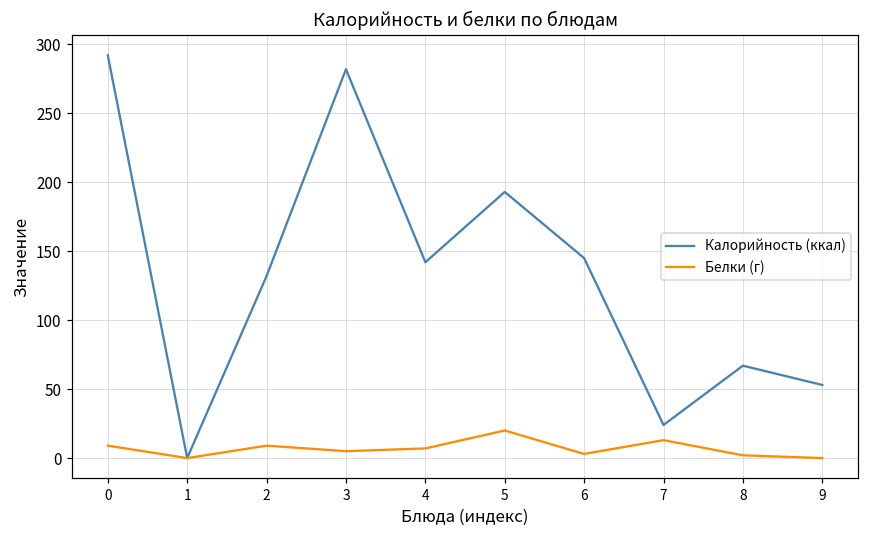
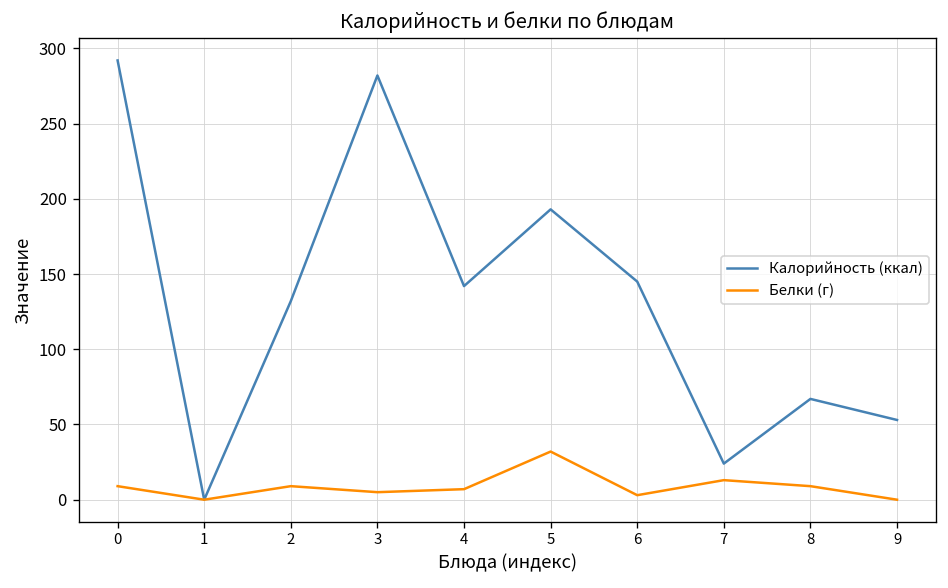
Белки (г), 5: 20 -> 32
Белки (г), 8: 2 -> 9
